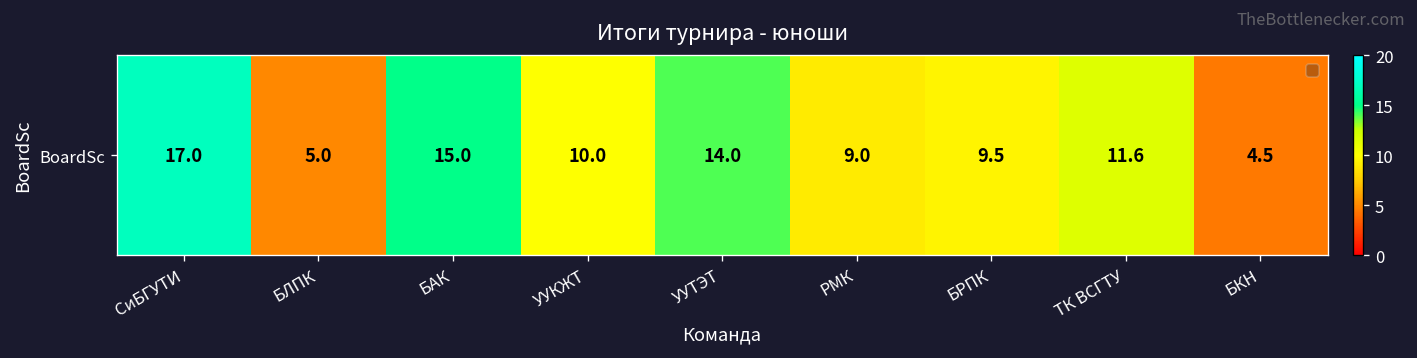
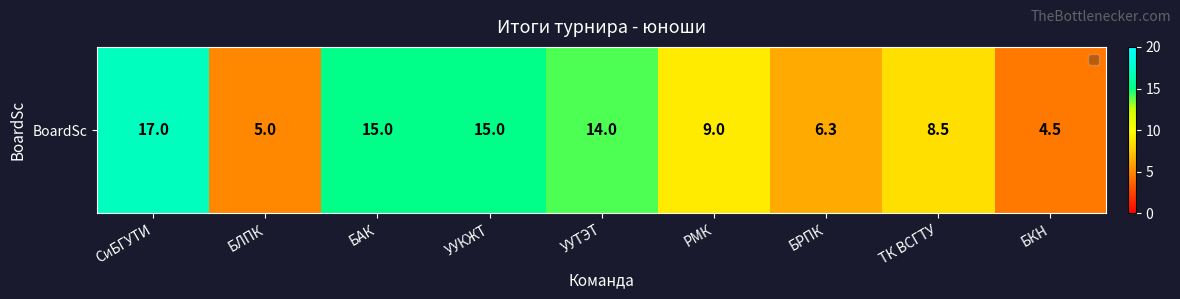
BoardSc, УУКЖТ: 10.0 -> 15.0
BoardSc, БРПК: 9.5 -> 6.3
BoardSc, ТК ВСГТУ: 11.6 -> 8.5
